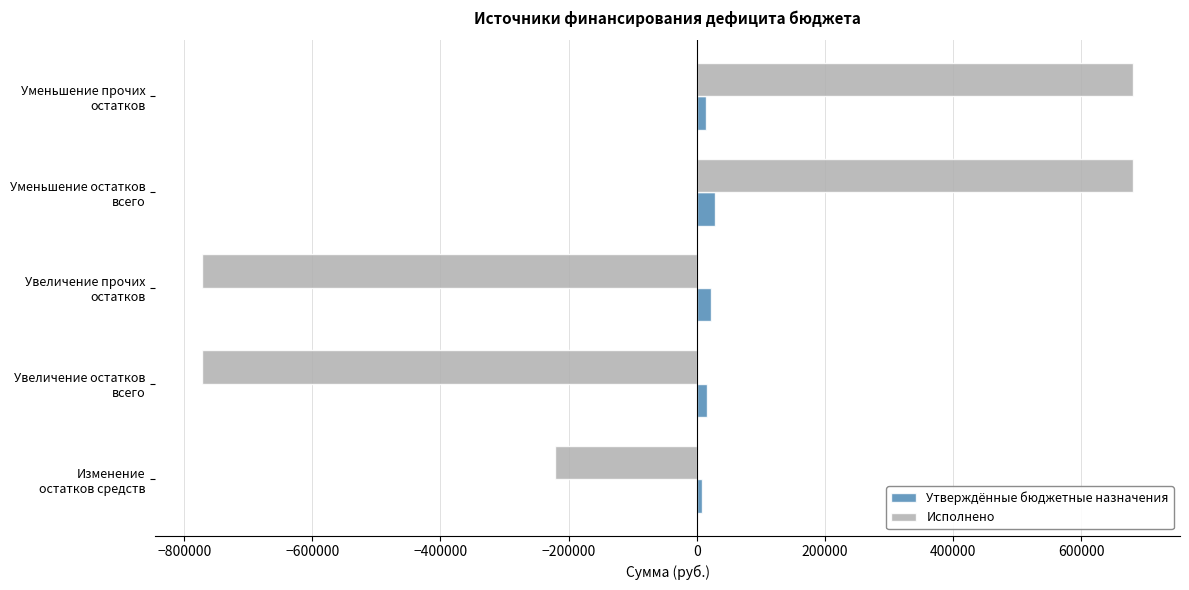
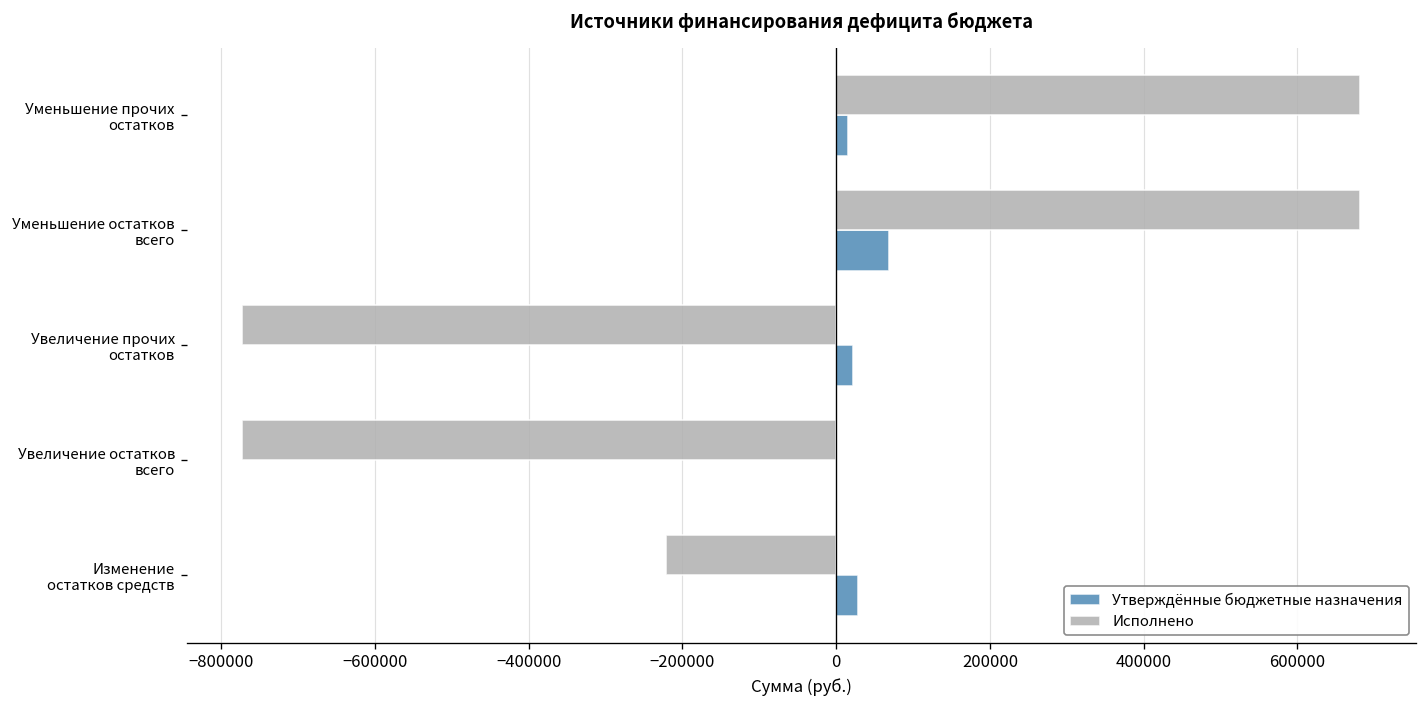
Утверждённые бюджетные назначения, Уменьшение остатков всего: 30000 -> 70000
Утверждённые бюджетные назначения, Увеличение остатков всего: 20000 -> 0
Утверждённые бюджетные назначения, Изменение остатков средств: 10000 -> 30000
